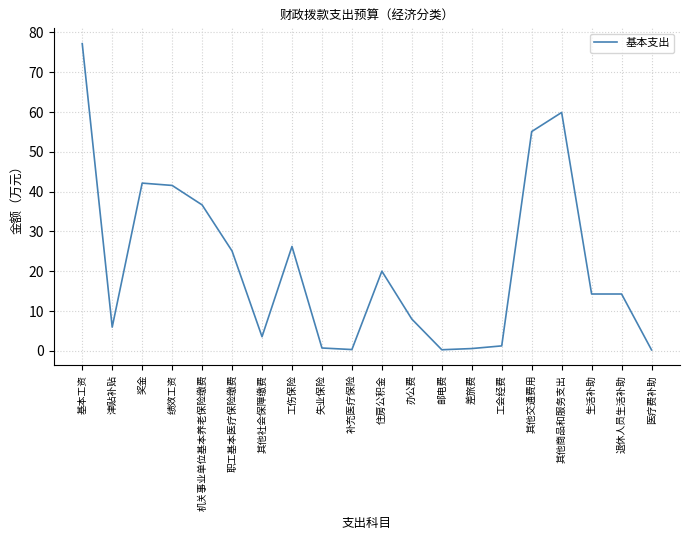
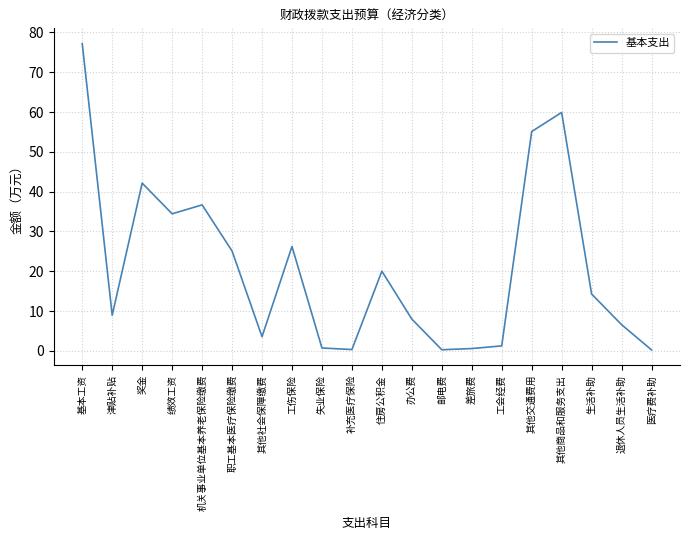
津贴补贴: 6 -> 9
绩效工资: 42 -> 34
退休人员生活补助: 14 -> 7
